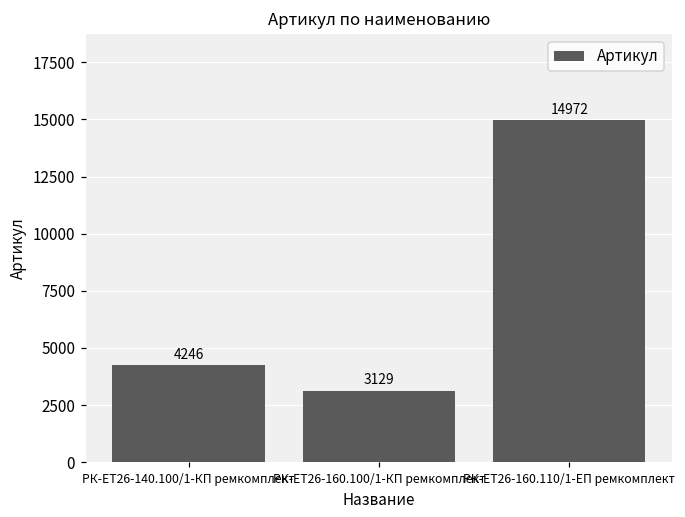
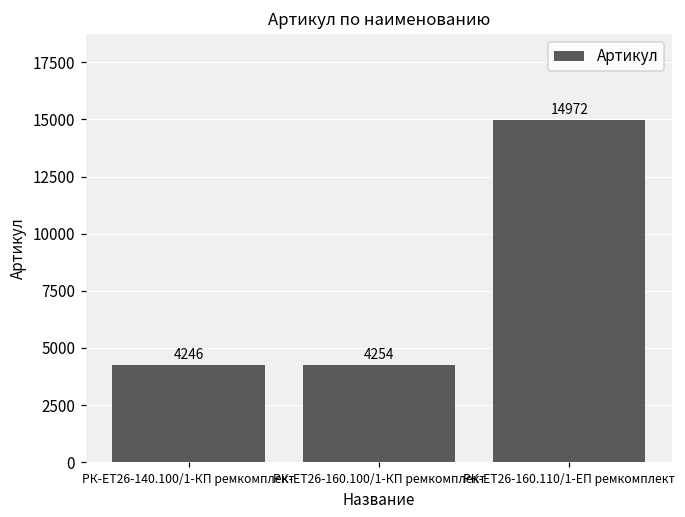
РК-ЕТ26-160.100/1-КП ремкомплект: 3129 -> 4254
